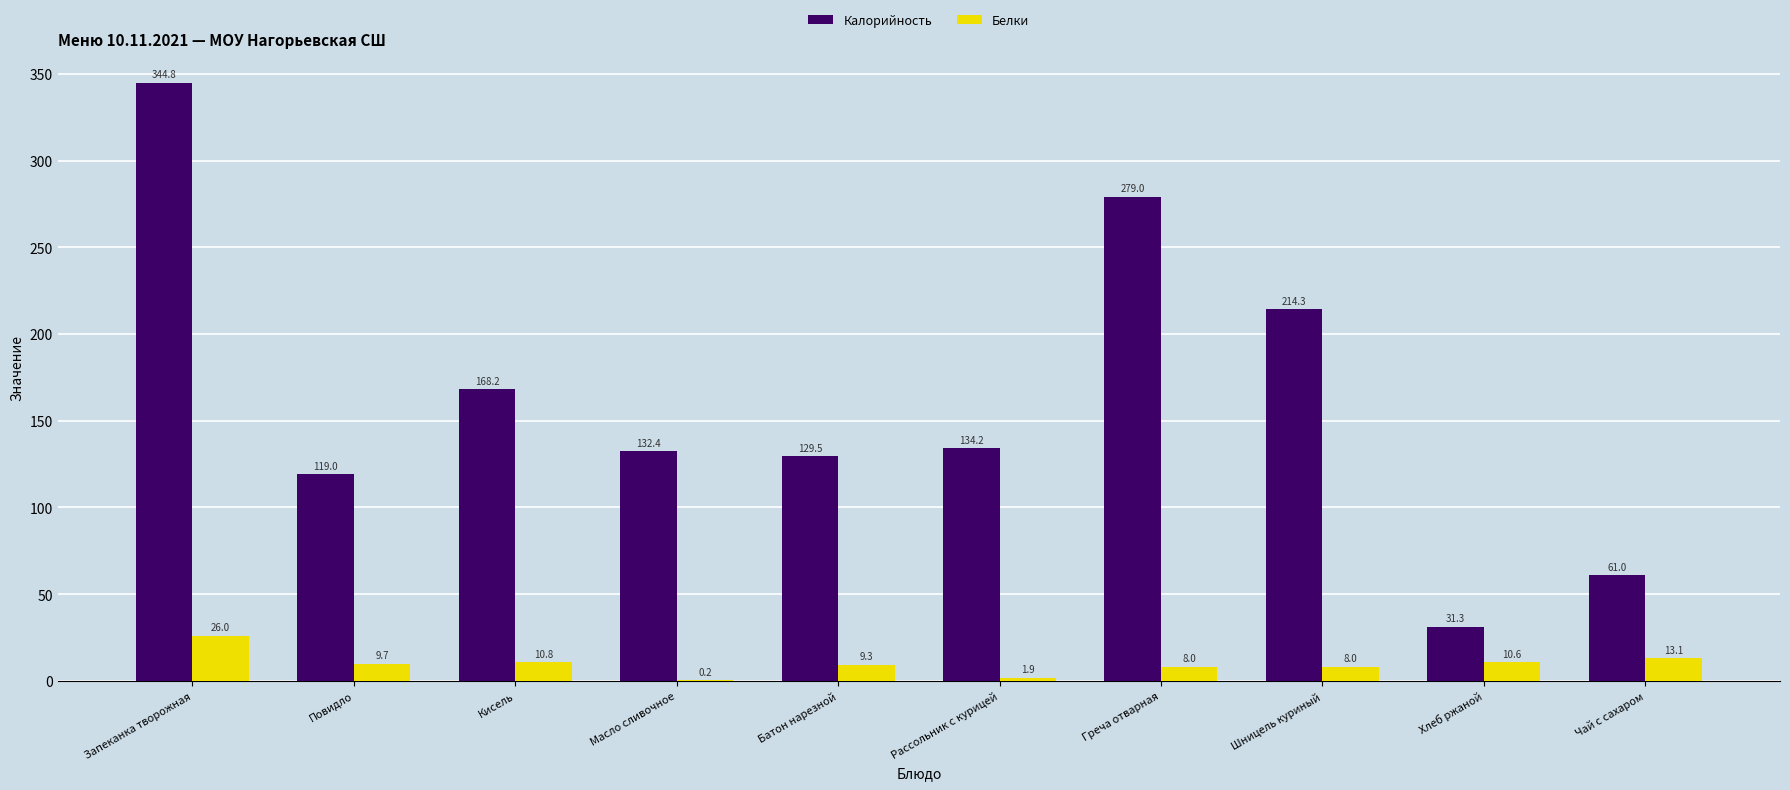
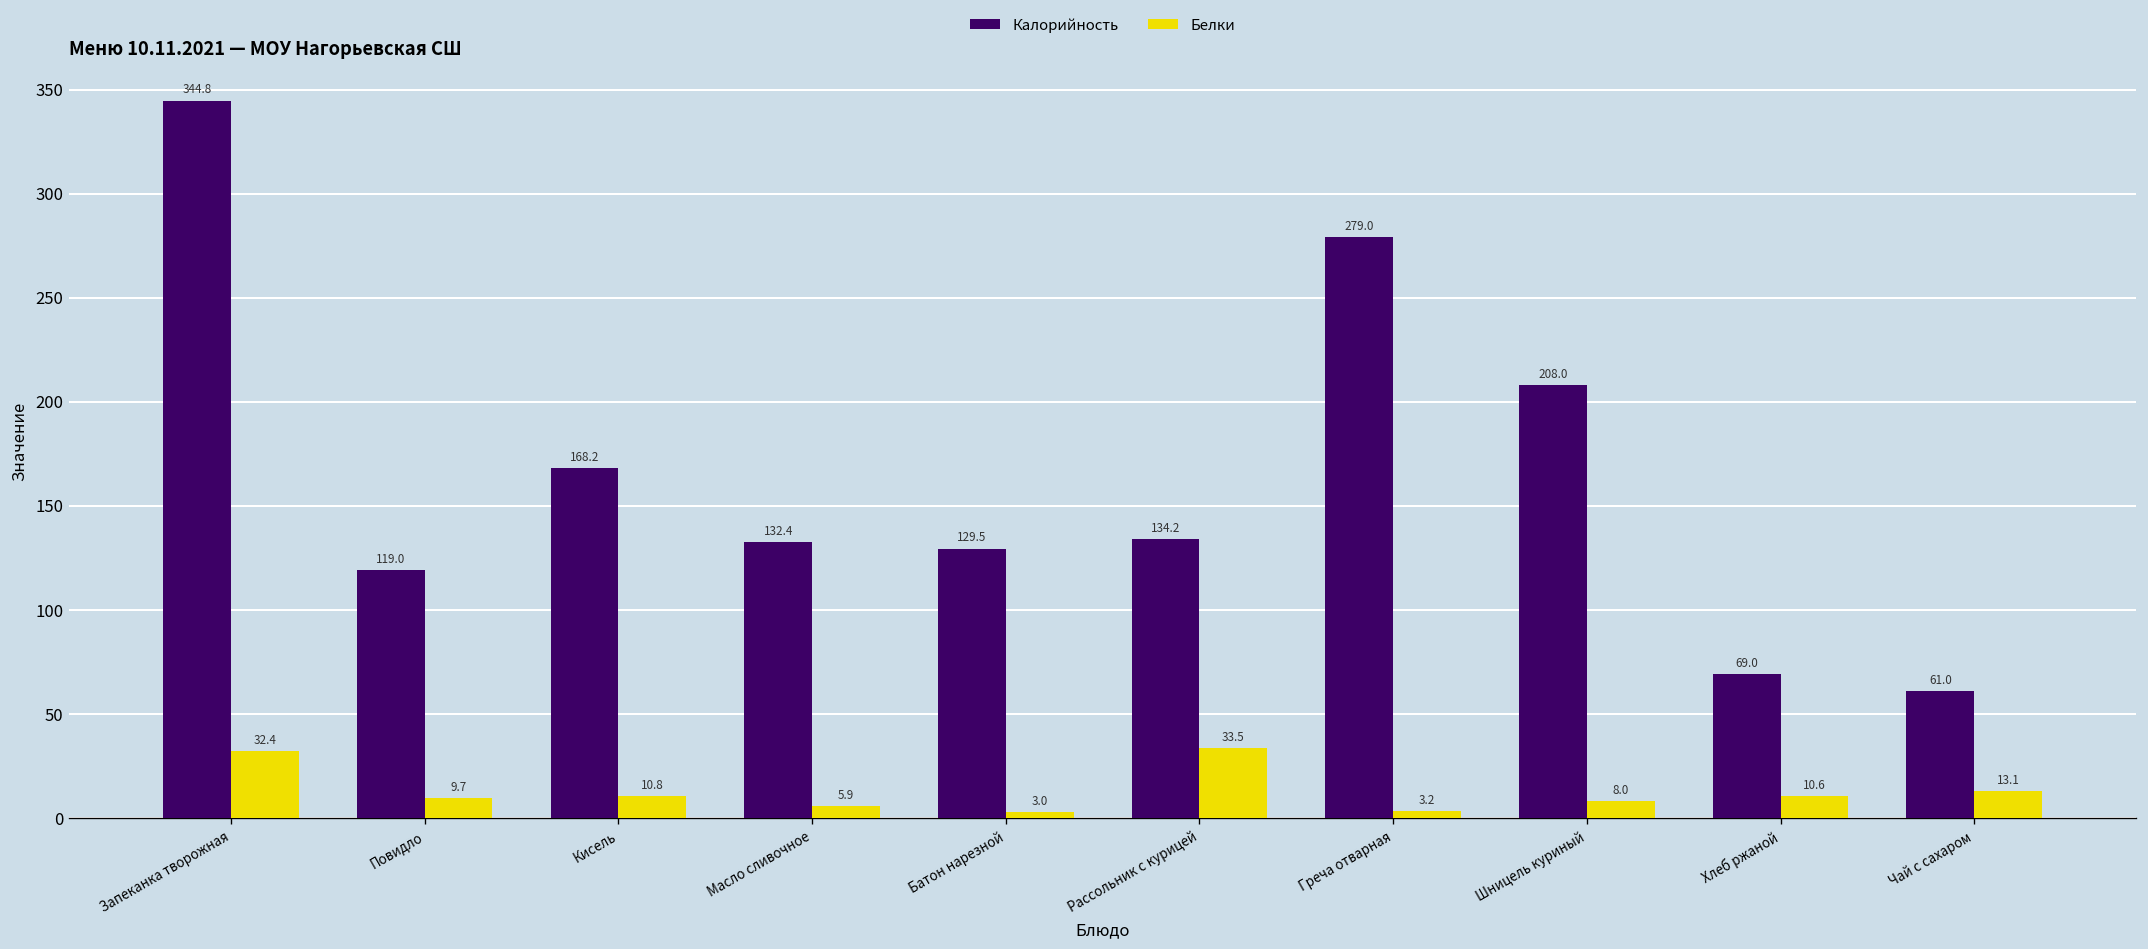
Белки, Запеканка творожная: 26.0 -> 32.4
Белки, Масло сливочное: 0.2 -> 5.9
Белки, Батон нарезной: 9.3 -> 3.0
Белки, Рассольник с курицей: 1.9 -> 33.5
Белки, Греча отварная: 8.0 -> 3.2
Калорийность, Шницель куриный: 214.3 -> 208.0
Калорийность, Хлеб ржаной: 31.3 -> 69.0
